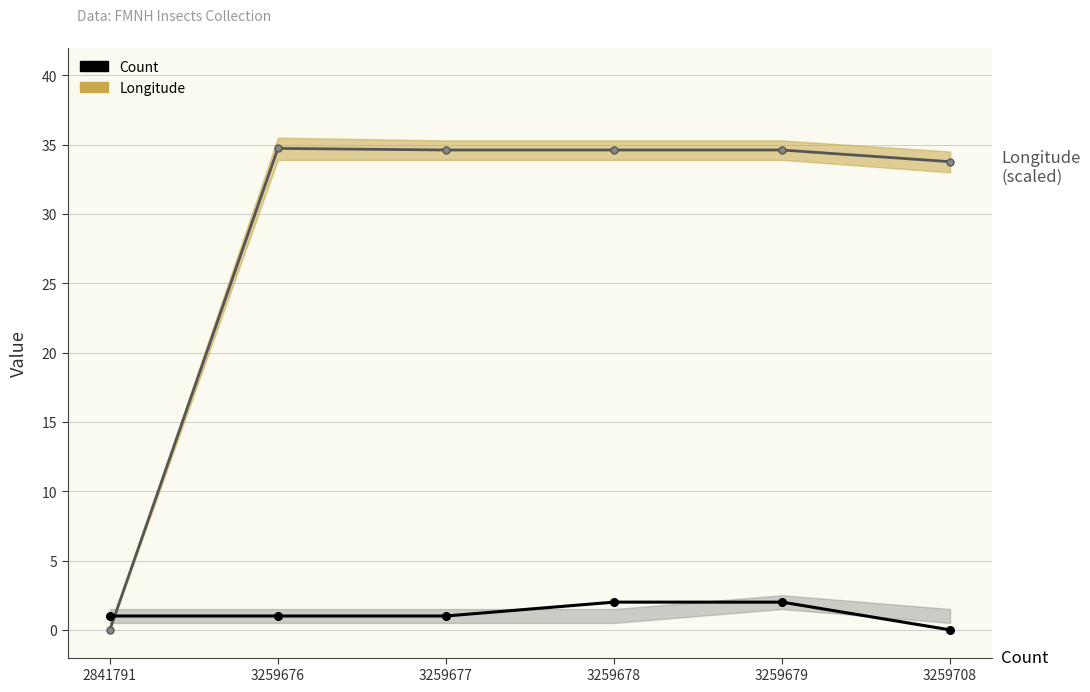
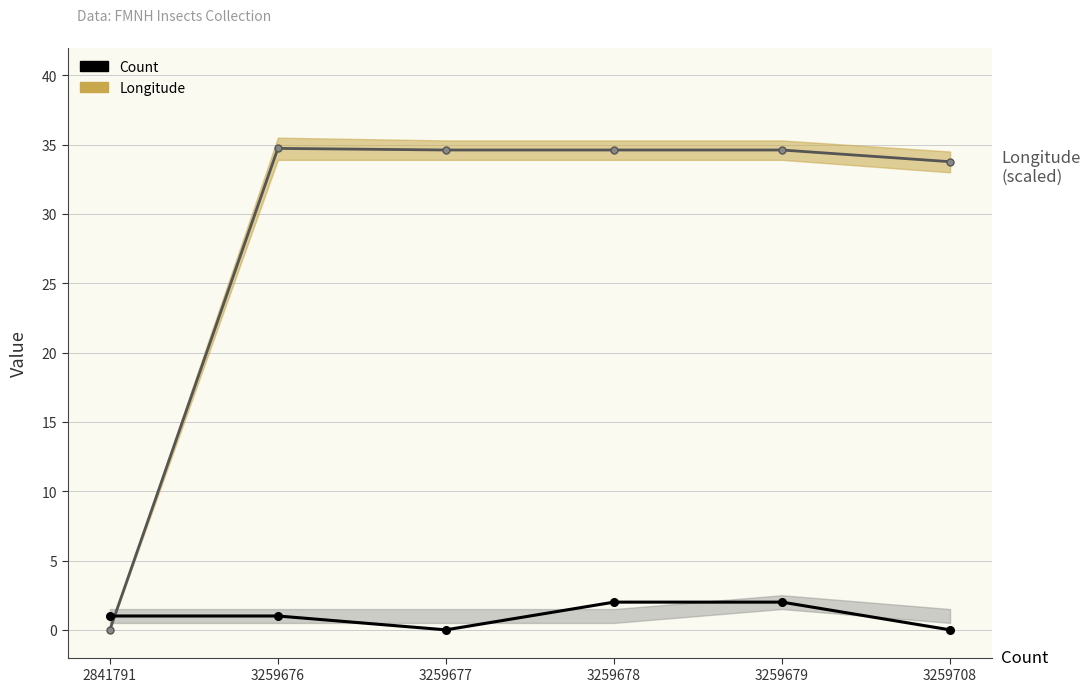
Count, 3259677: 1 -> 0
